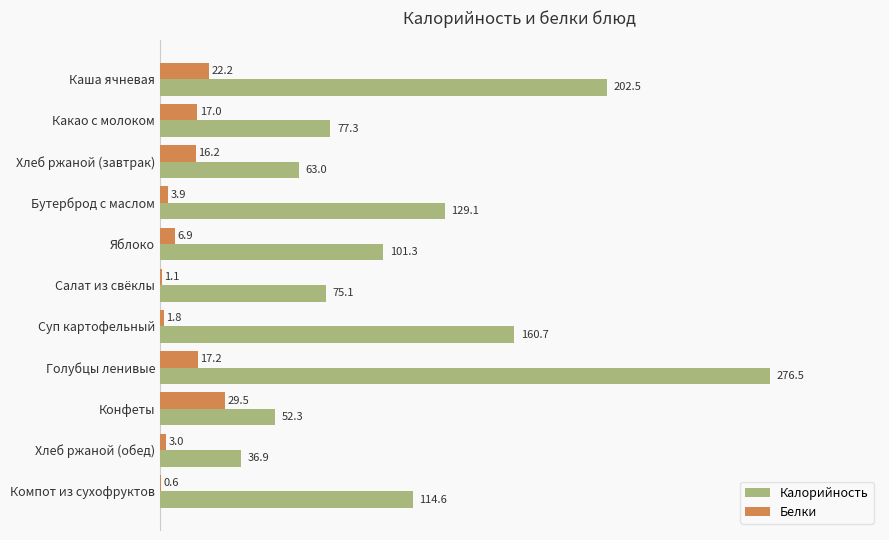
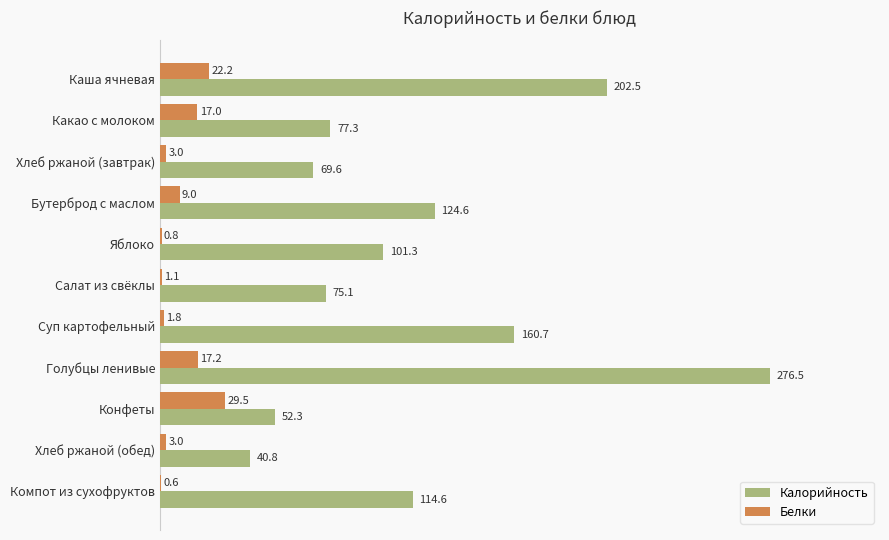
Белки, Хлеб ржаной (завтрак): 16.2 -> 3.0
Калорийность, Хлеб ржаной (завтрак): 63.0 -> 69.6
Белки, Бутерброд с маслом: 3.9 -> 9.0
Калорийность, Бутерброд с маслом: 129.1 -> 124.6
Белки, Яблоко: 6.9 -> 0.8
Калорийность, Хлеб ржаной (обед): 36.9 -> 40.8
